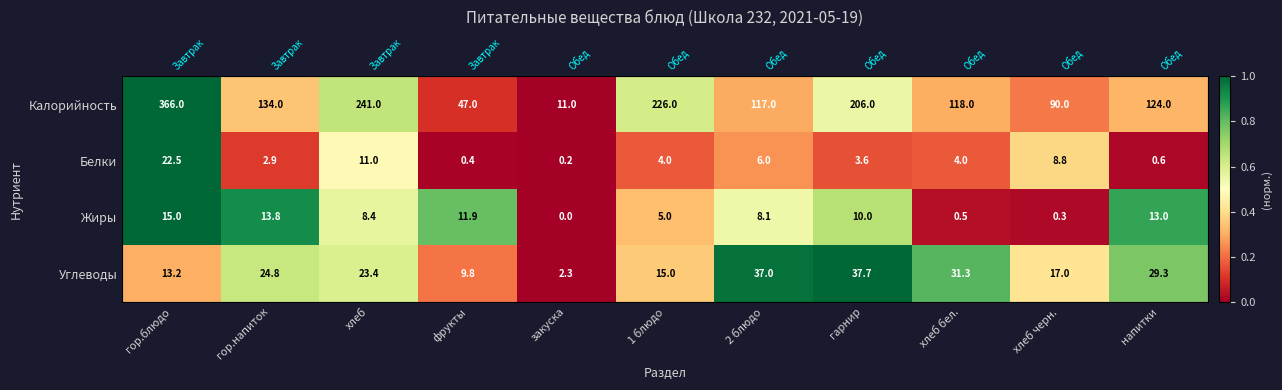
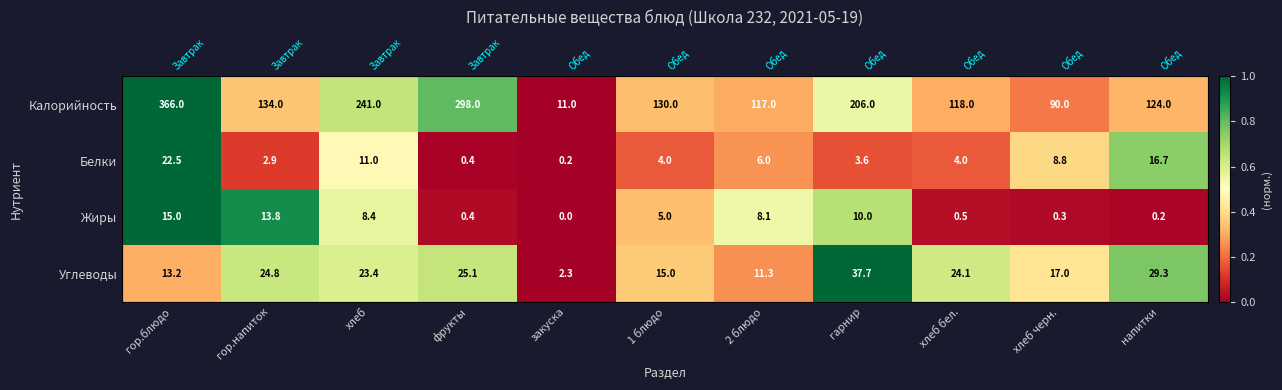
Калорийность, фрукты: 47.0 -> 298.0
Калорийность, 1 блюдо: 226.0 -> 130.0
Белки, напитки: 0.6 -> 16.7
Жиры, фрукты: 11.9 -> 0.4
Жиры, напитки: 13.0 -> 0.2
Углеводы, фрукты: 9.8 -> 25.1
Углеводы, 2 блюдо: 37.0 -> 11.3
Углеводы, хлеб бел.: 31.3 -> 24.1
